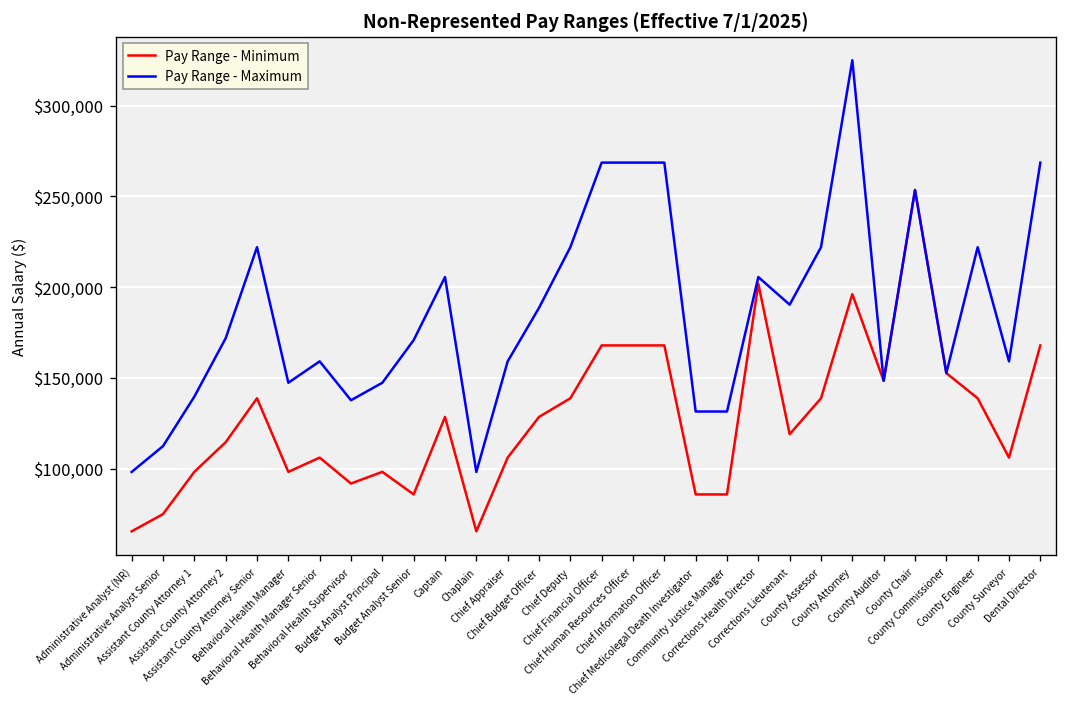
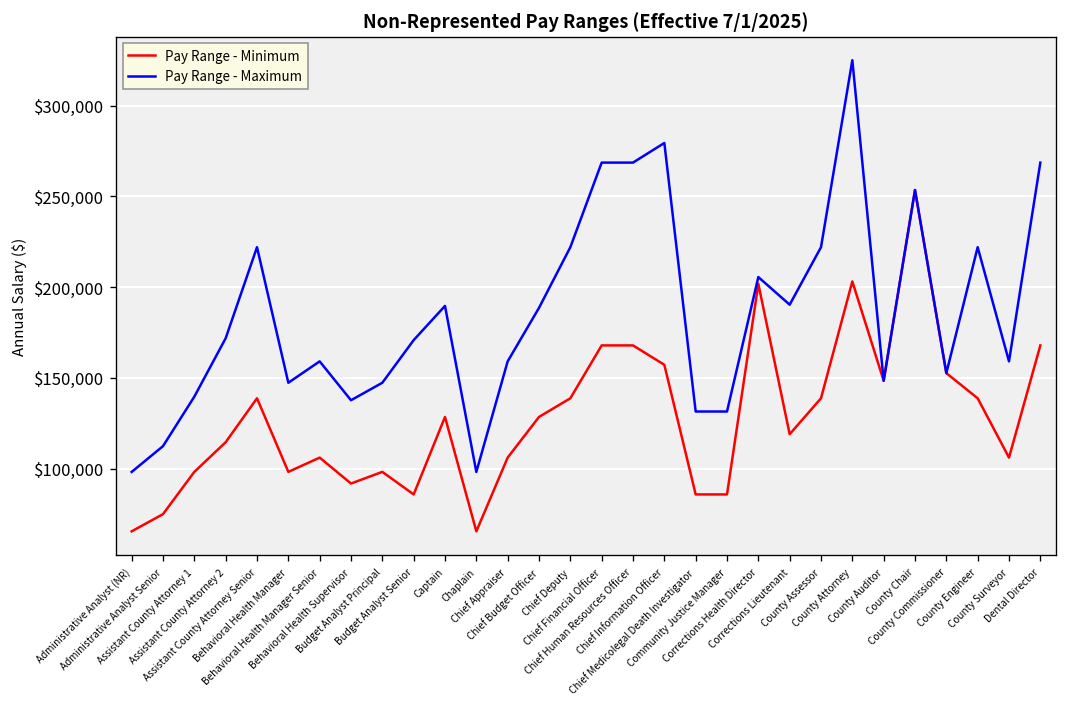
Pay Range - Maximum, Captain: $206,000 -> $190,000
Pay Range - Minimum, Chief Information Officer: $168,000 -> $157,000
Pay Range - Maximum, Chief Information Officer: $269,000 -> $279,000
Pay Range - Minimum, County Attorney: $196,000 -> $203,000
